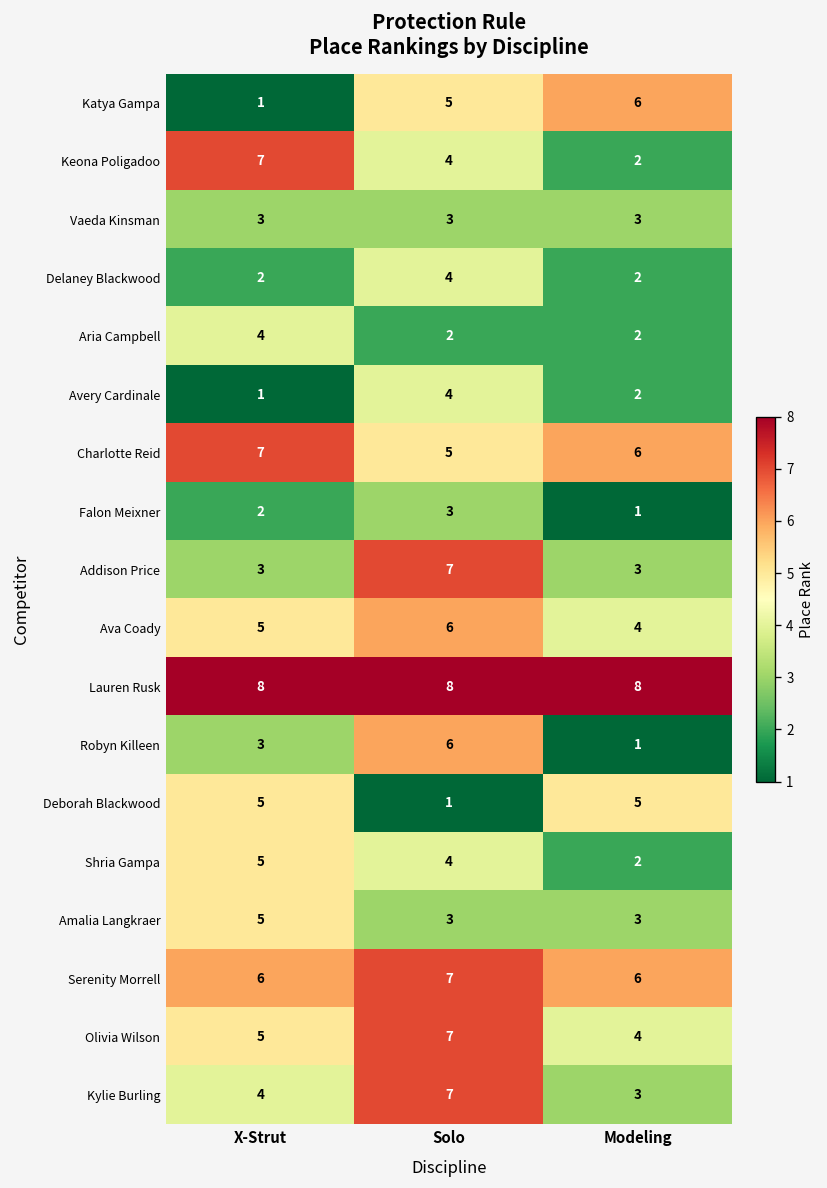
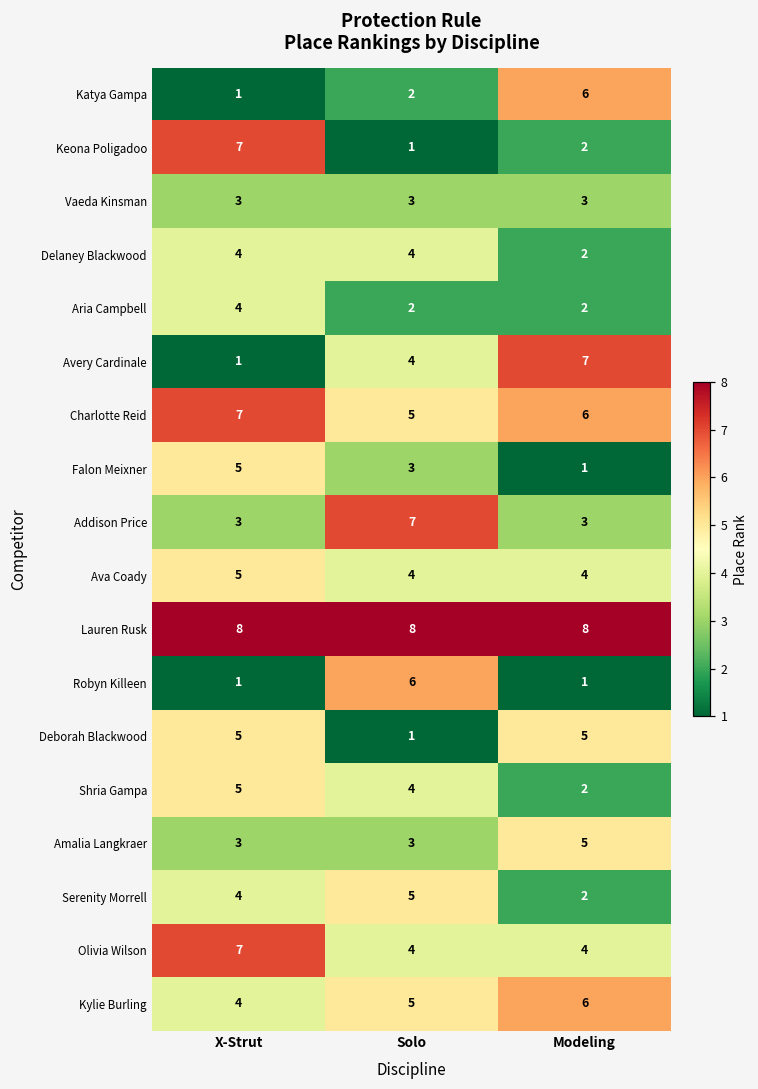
Katya Gampa, Solo: 5 -> 2
Keona Poligadoo, Solo: 4 -> 1
Delaney Blackwood, X-Strut: 2 -> 4
Avery Cardinale, Modeling: 2 -> 7
Falon Meixner, X-Strut: 2 -> 5
Ava Coady, Solo: 6 -> 4
Robyn Killeen, X-Strut: 3 -> 1
Amalia Langkraer, X-Strut: 5 -> 3
Amalia Langkraer, Modeling: 3 -> 5
Serenity Morrell, X-Strut: 6 -> 4
Serenity Morrell, Solo: 7 -> 5
Serenity Morrell, Modeling: 6 -> 2
Olivia Wilson, X-Strut: 5 -> 7
Olivia Wilson, Solo: 7 -> 4
Kylie Burling, Solo: 7 -> 5
Kylie Burling, Modeling: 3 -> 6
